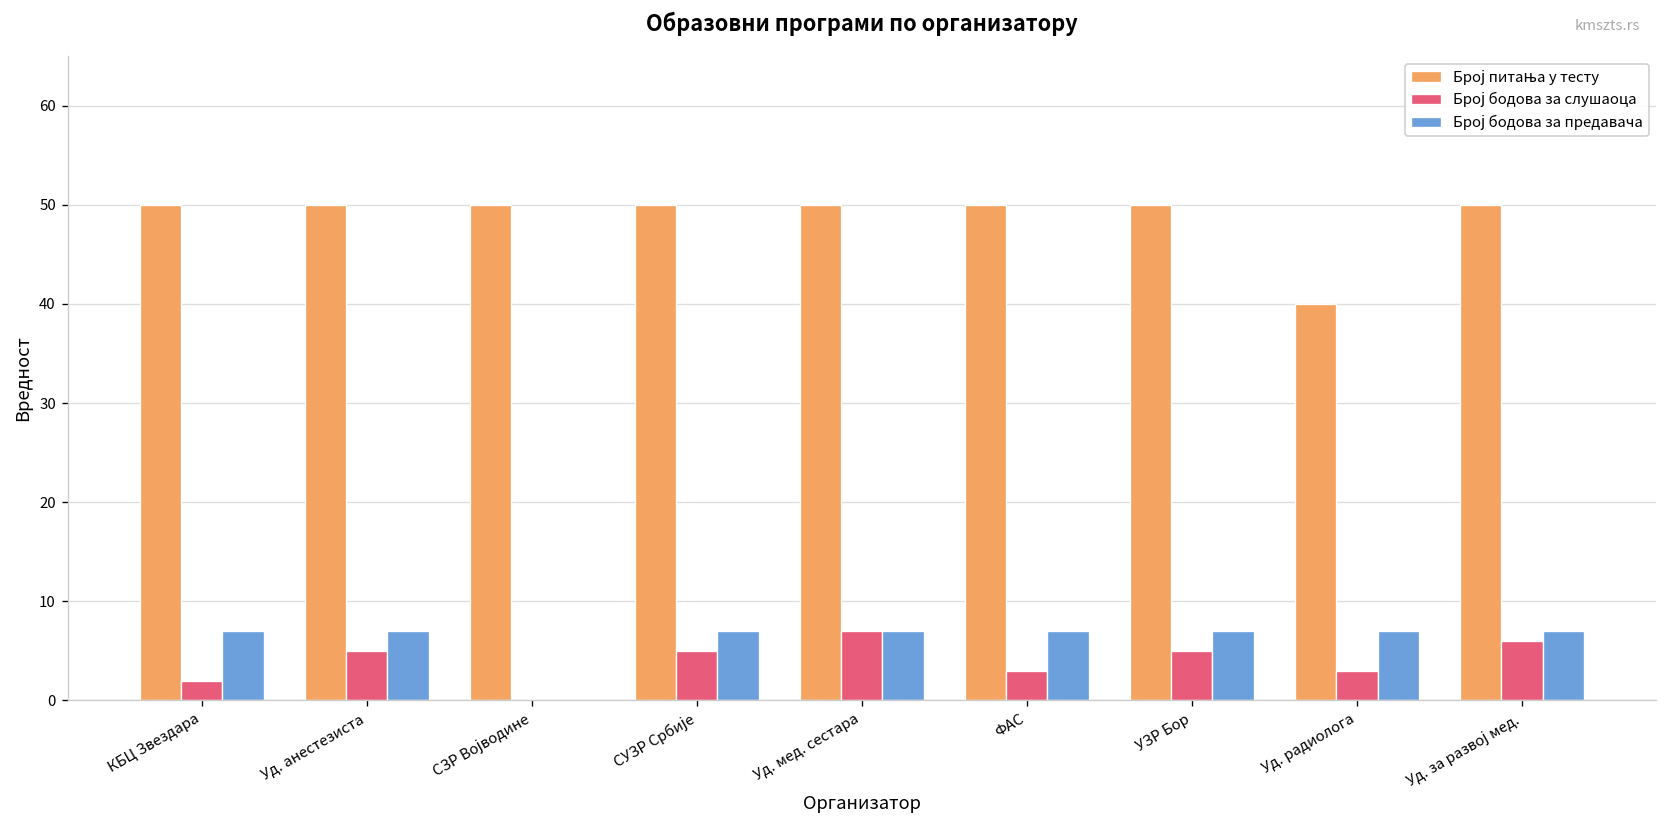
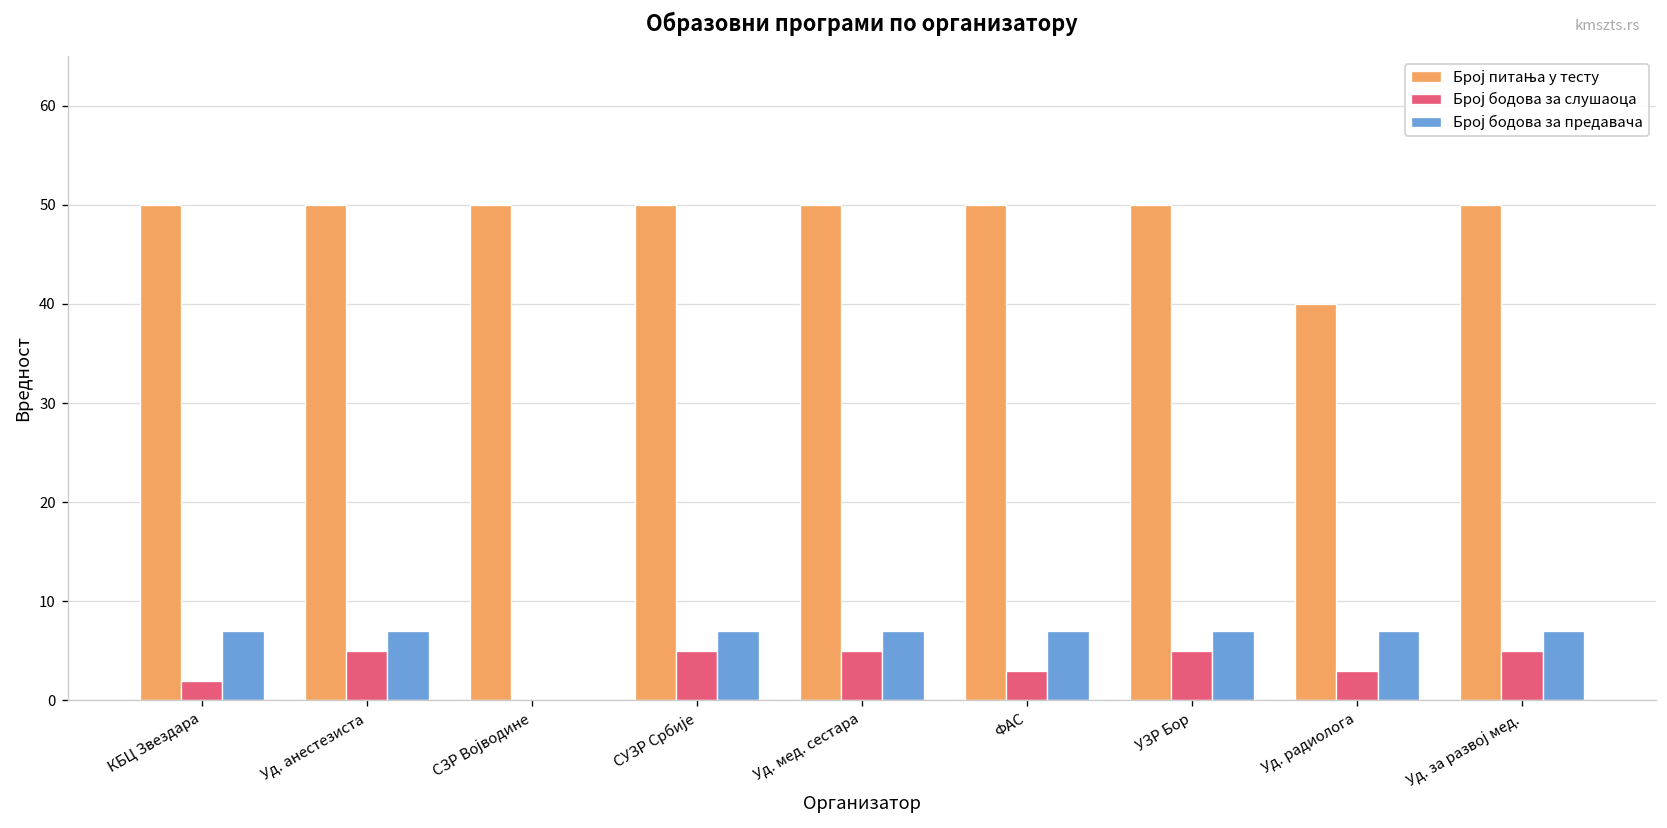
Број бодова за слушаоца, Уд. мед. сестара: 7 -> 5
Број бодова за слушаоца, Уд. за развој мед.: 6 -> 5
